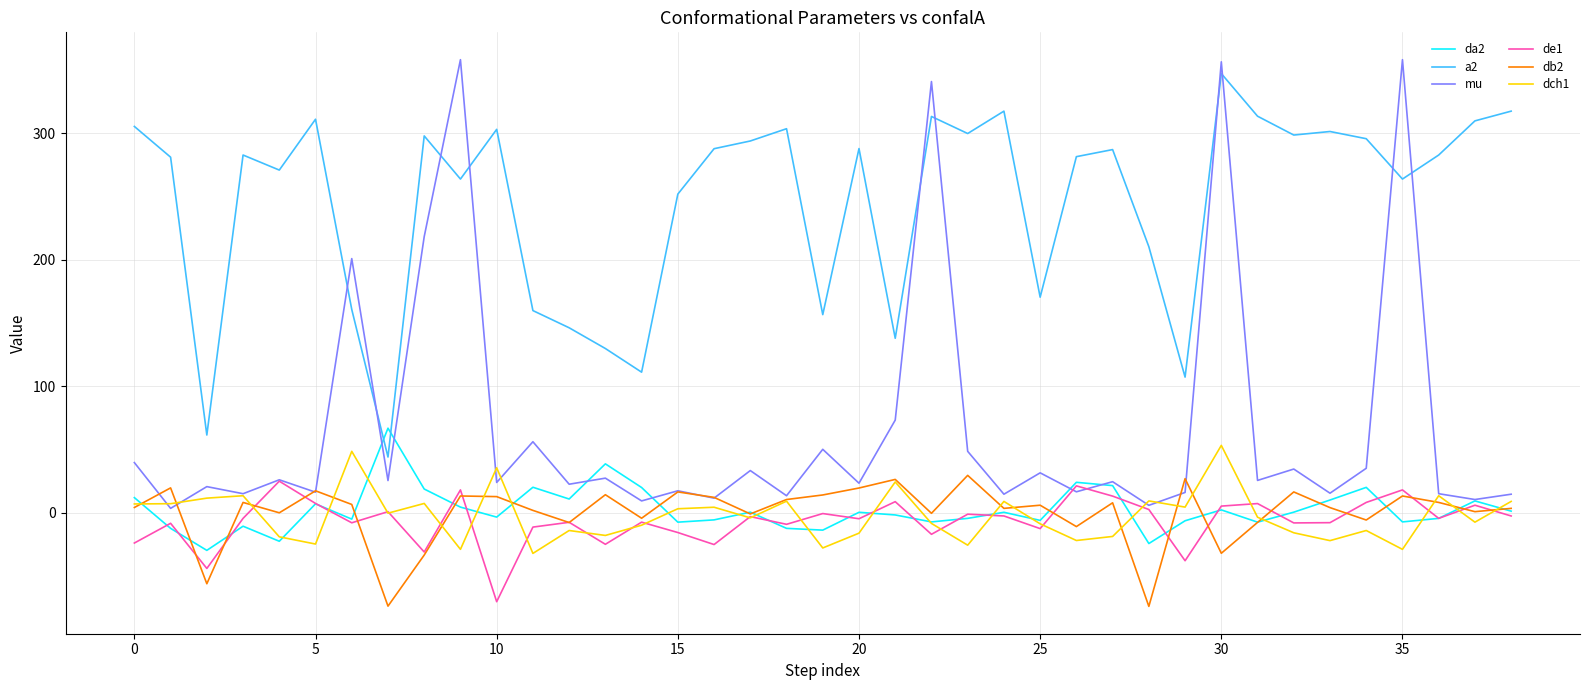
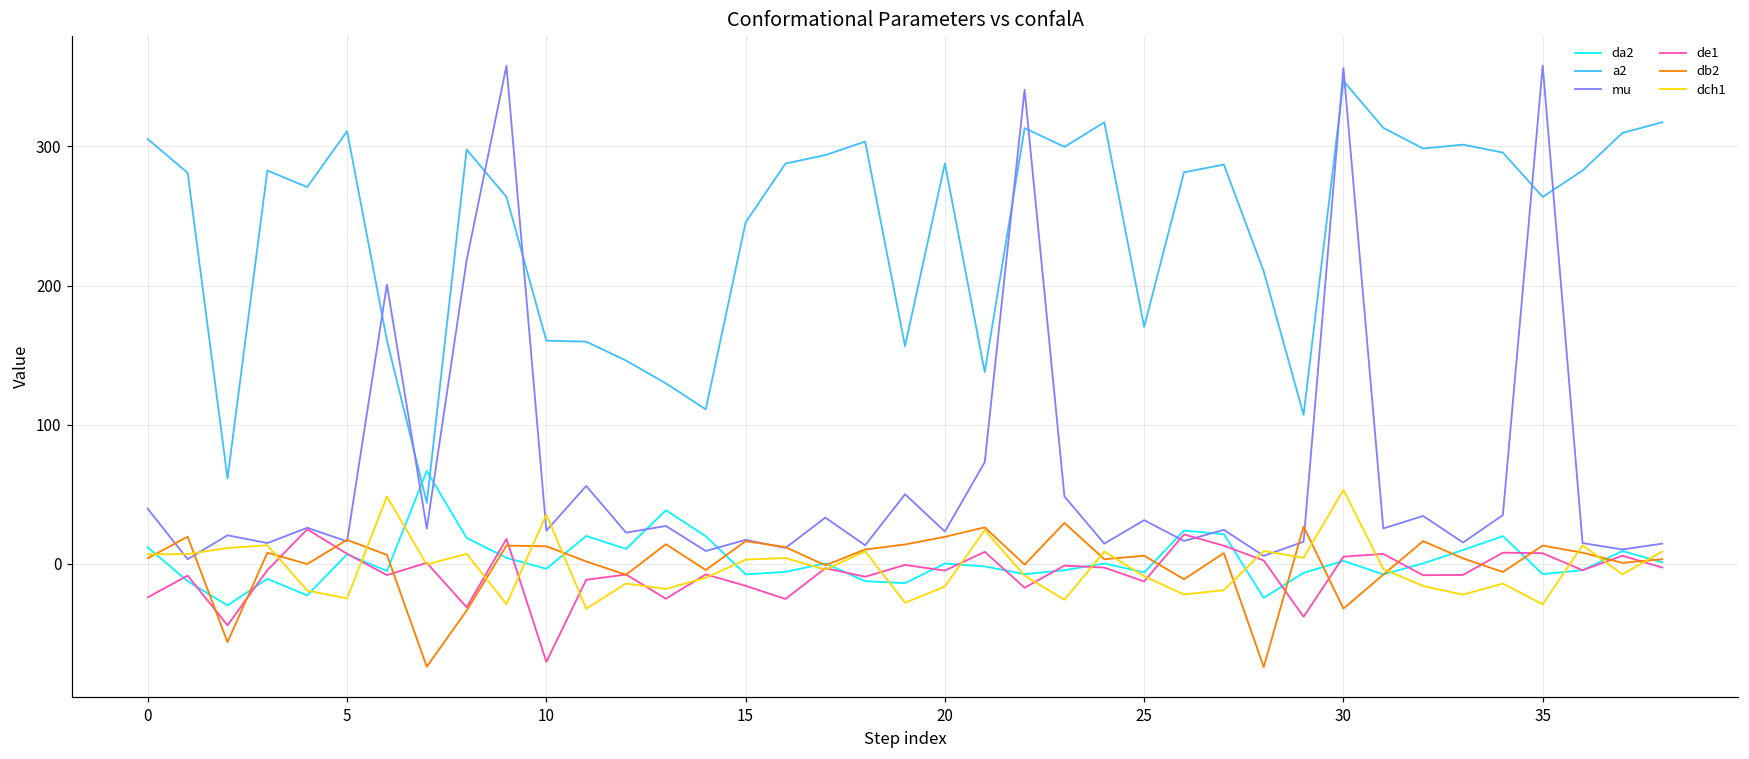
a2, 10: 303 -> 160
a2, 15: 252 -> 245
de1, 35: 18 -> 8
